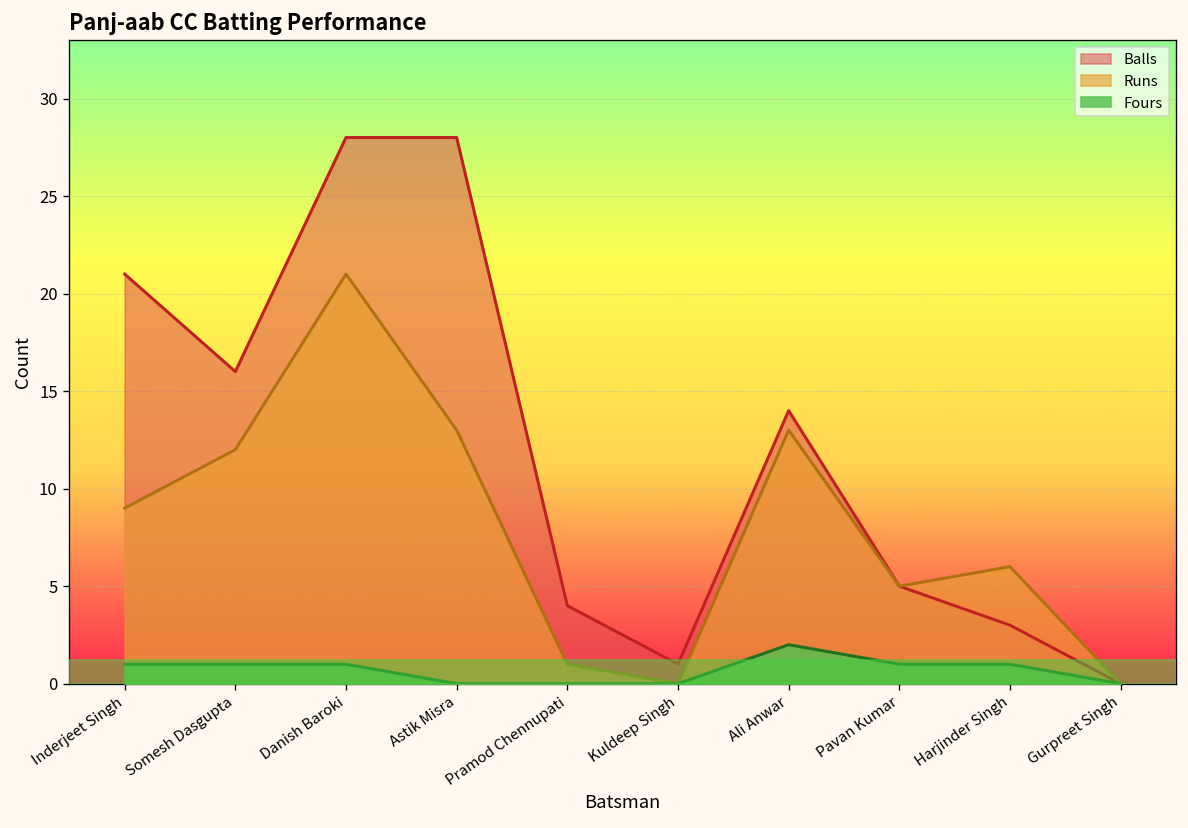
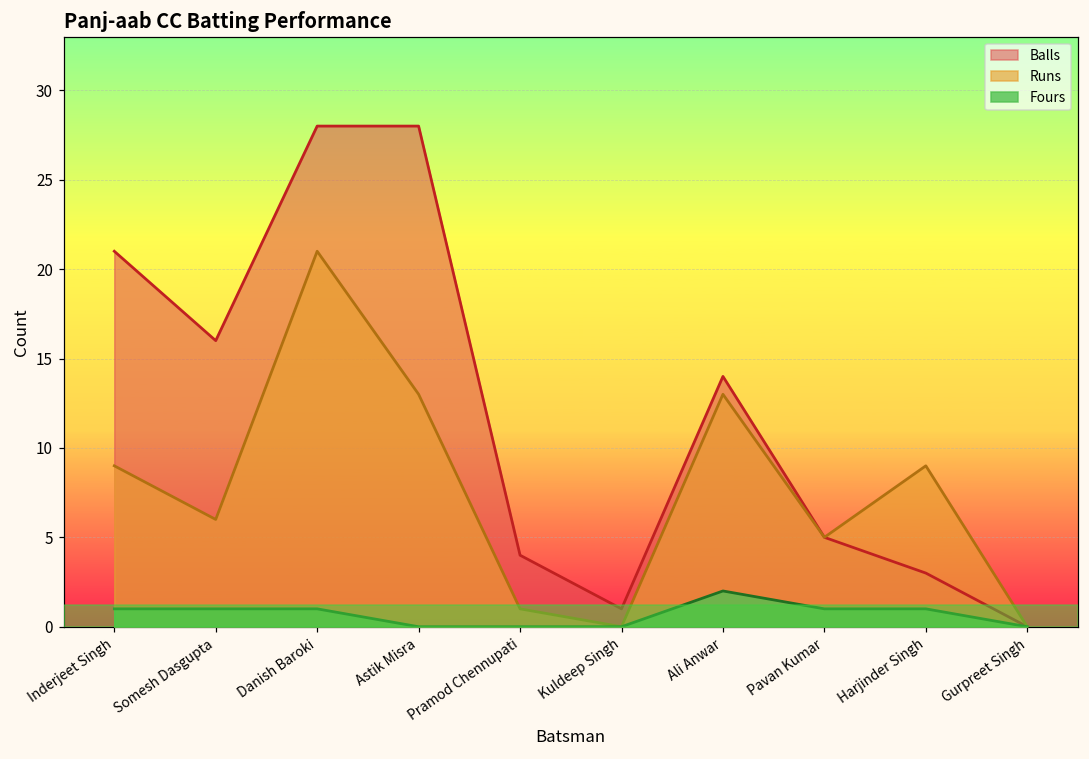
Runs, Somesh Dasgupta: 12 -> 6
Runs, Harjinder Singh: 6 -> 9
